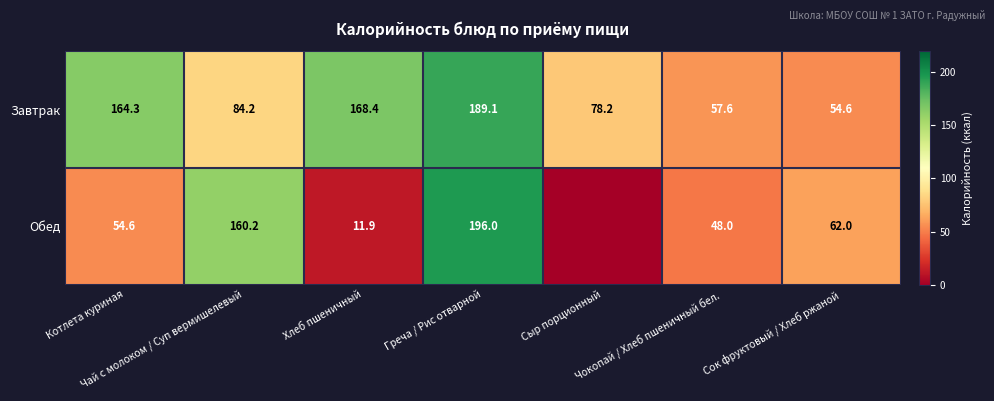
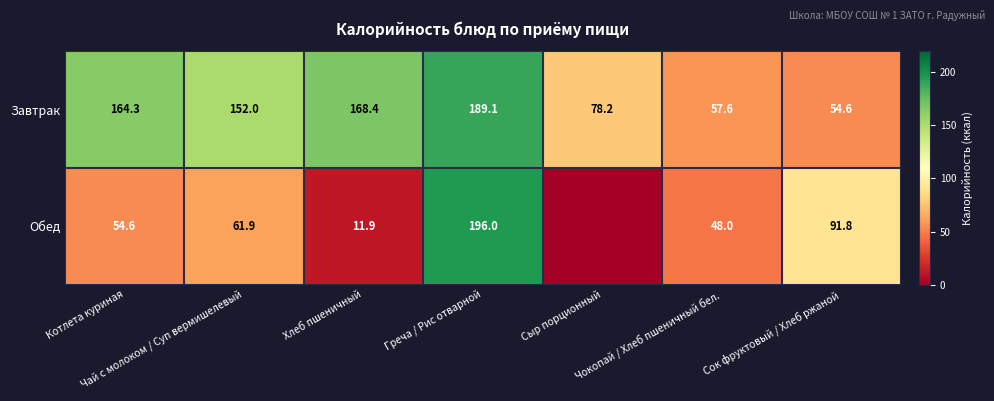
Завтрак, Чай с молоком / Суп вермишелевый: 84.2 -> 152.0
Обед, Чай с молоком / Суп вермишелевый: 160.2 -> 61.9
Обед, Сок фруктовый / Хлеб ржаной: 62.0 -> 91.8
